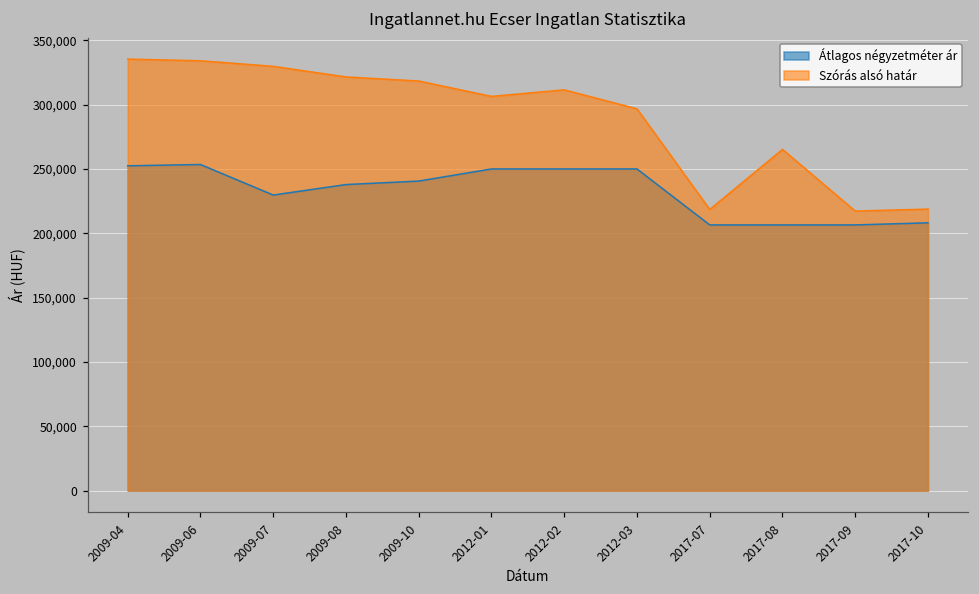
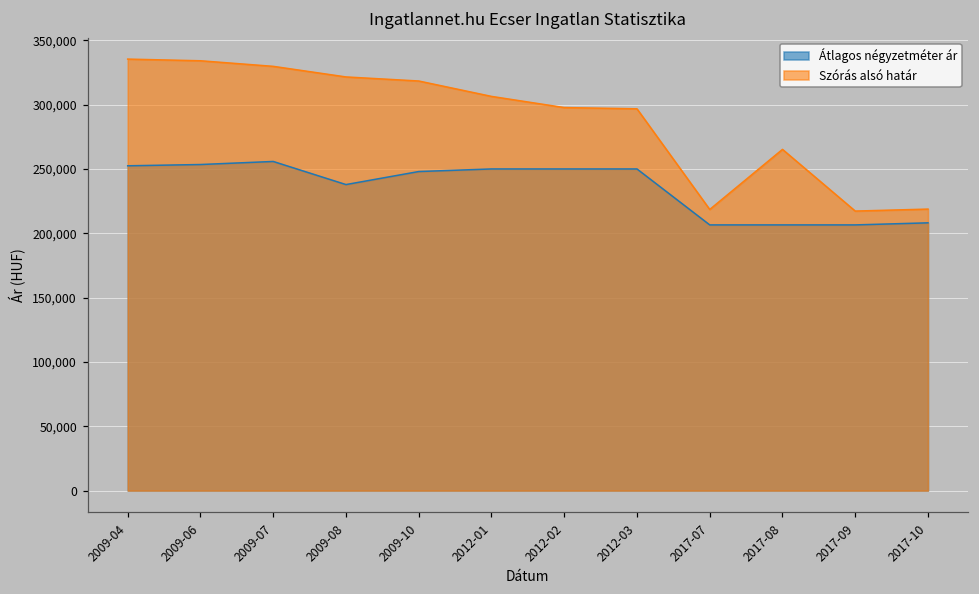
Átlagos négyzetméter ár, 2009-07: 230,000 -> 256,000
Átlagos négyzetméter ár, 2009-10: 241,000 -> 248,000
Szórás alsó határ, 2012-02: 311,000 -> 298,000
